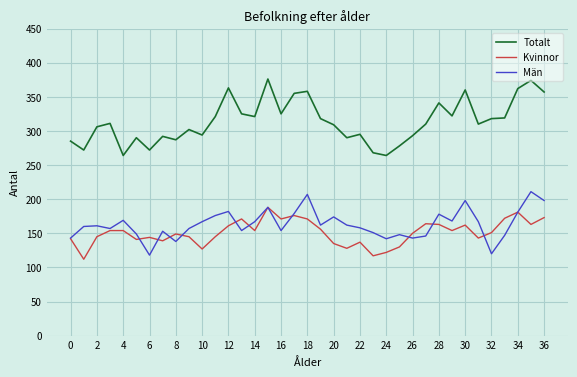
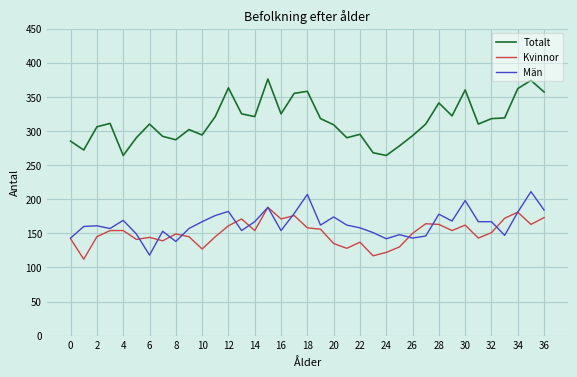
Totalt, 6: 270 -> 310
Kvinnor, 18: 170 -> 160
Män, 32: 120 -> 170
Män, 36: 200 -> 180
